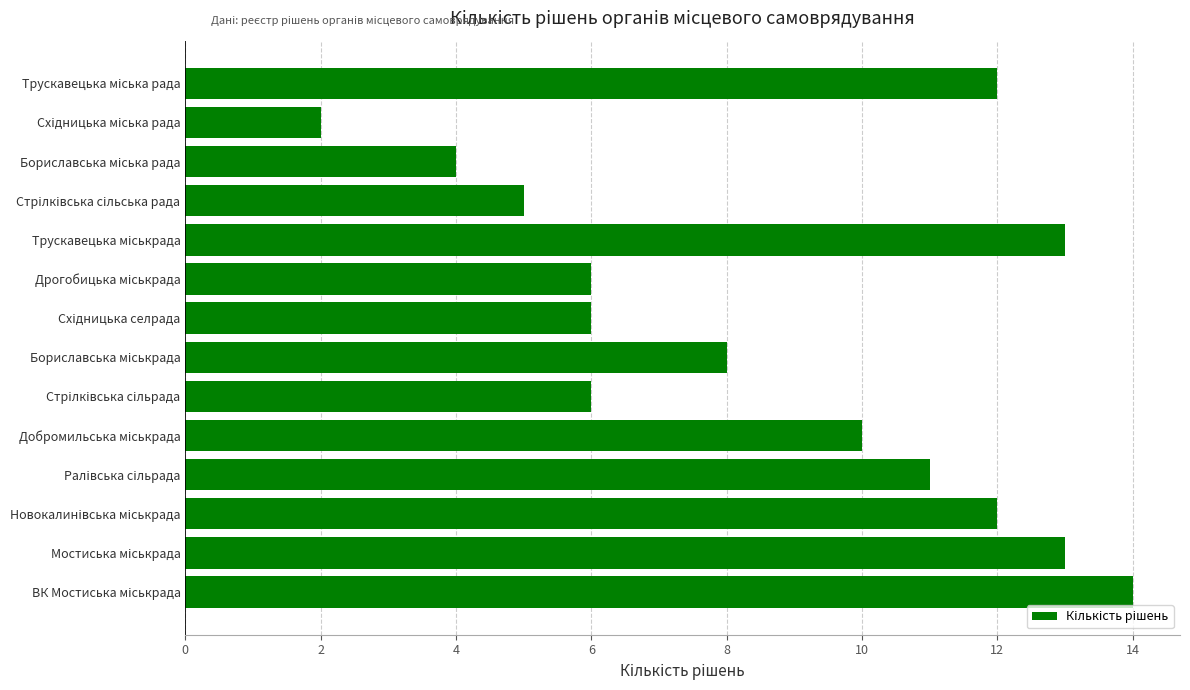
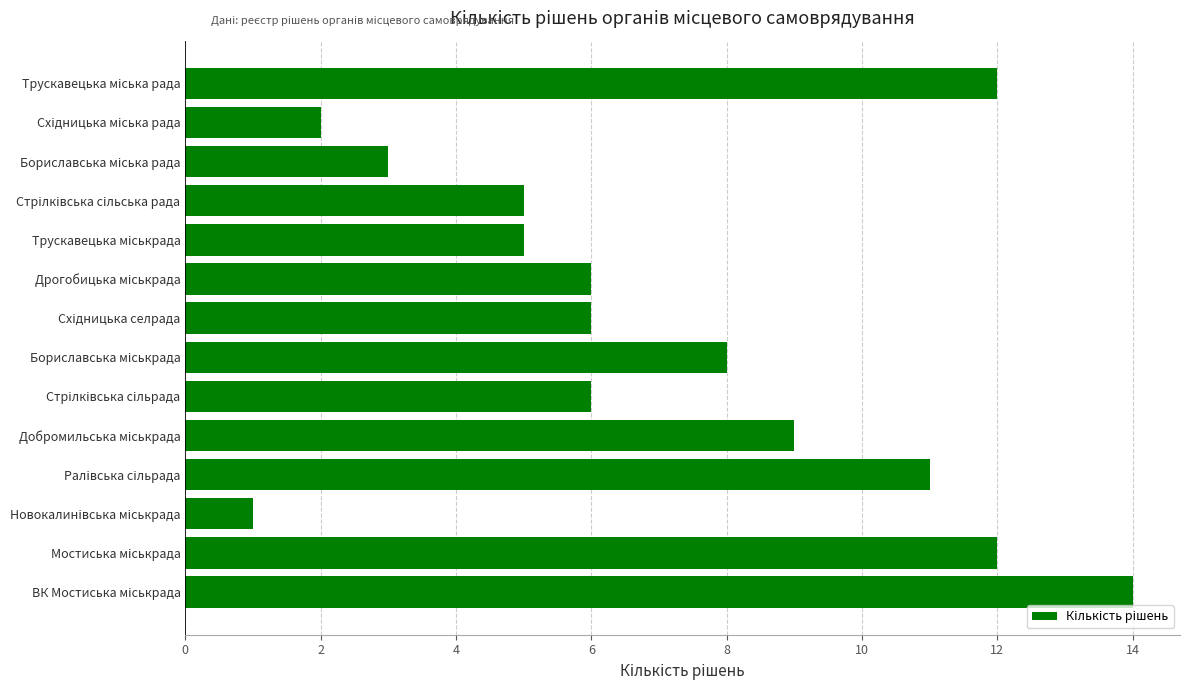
Бориславська міська рада: 4 -> 3
Трускавецька міськрада: 13 -> 5
Добромильська міськрада: 10 -> 9
Новокалинівська міськрада: 12 -> 1
Мостиська міськрада: 13 -> 12
